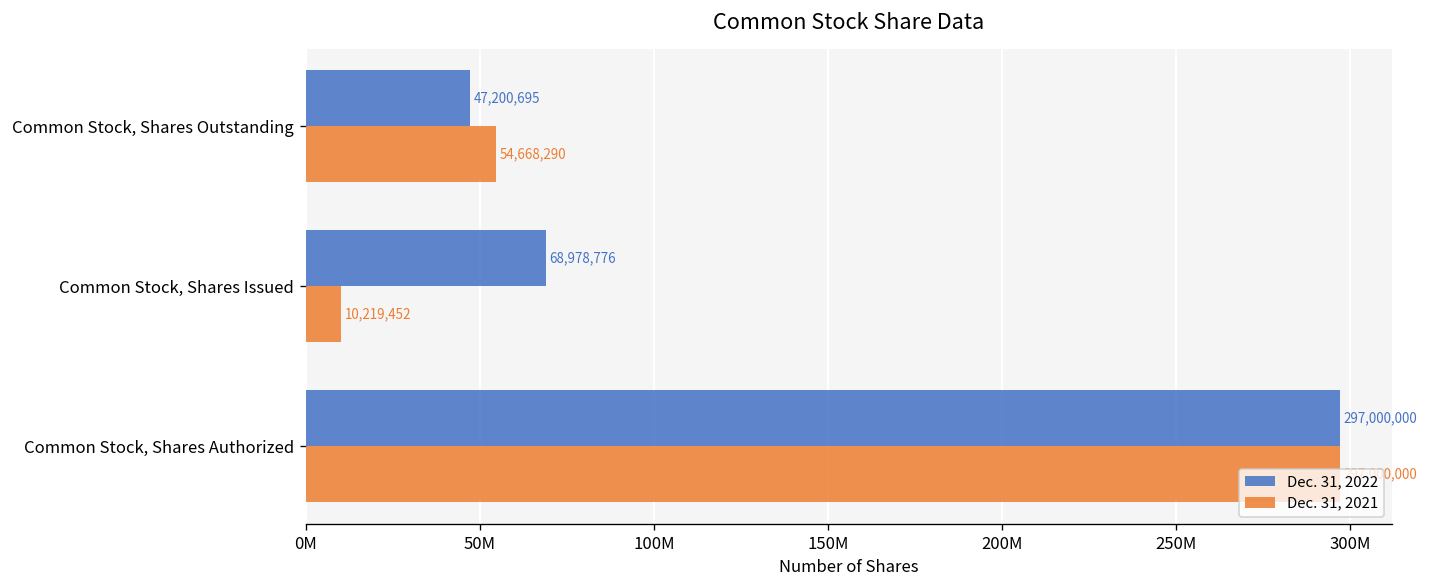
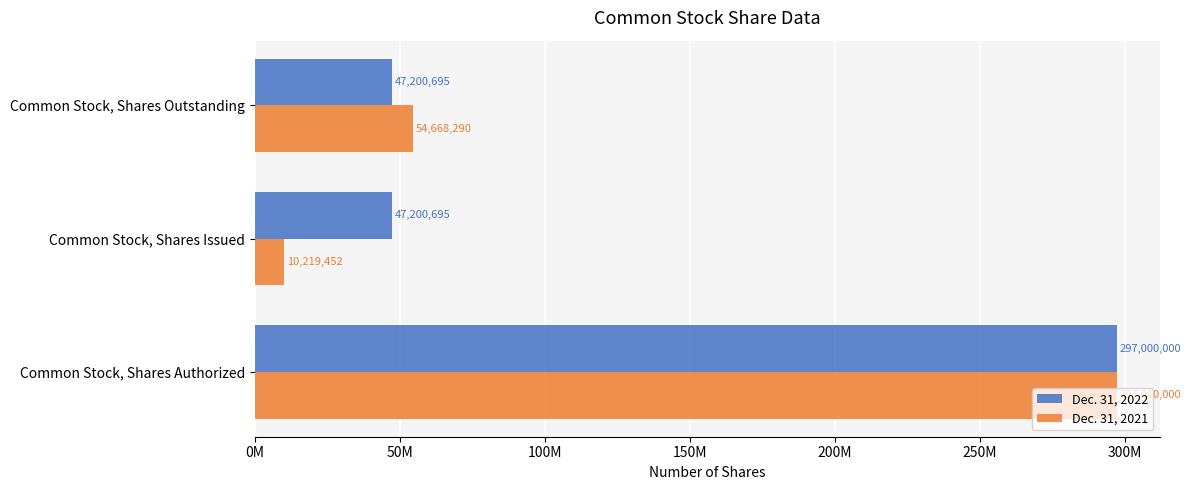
Dec. 31, 2022, Common Stock, Shares Issued: 68,978,776 -> 47,200,695
